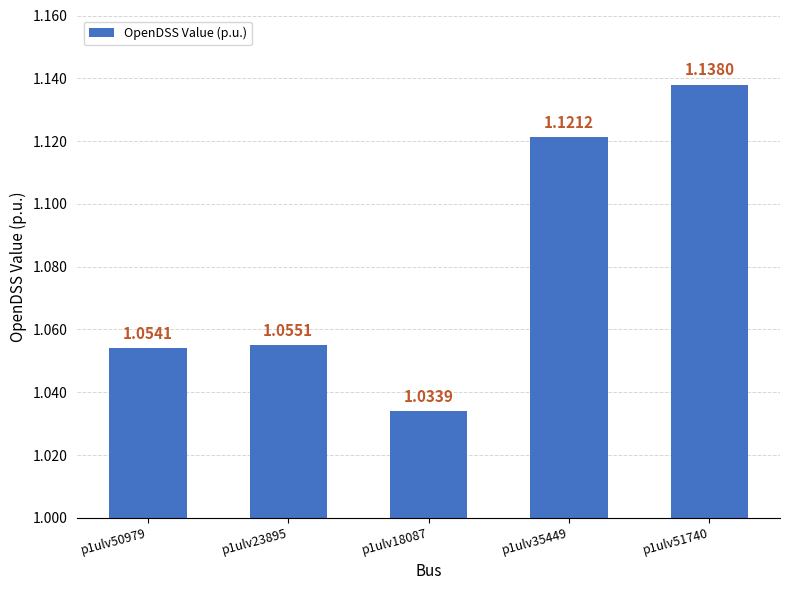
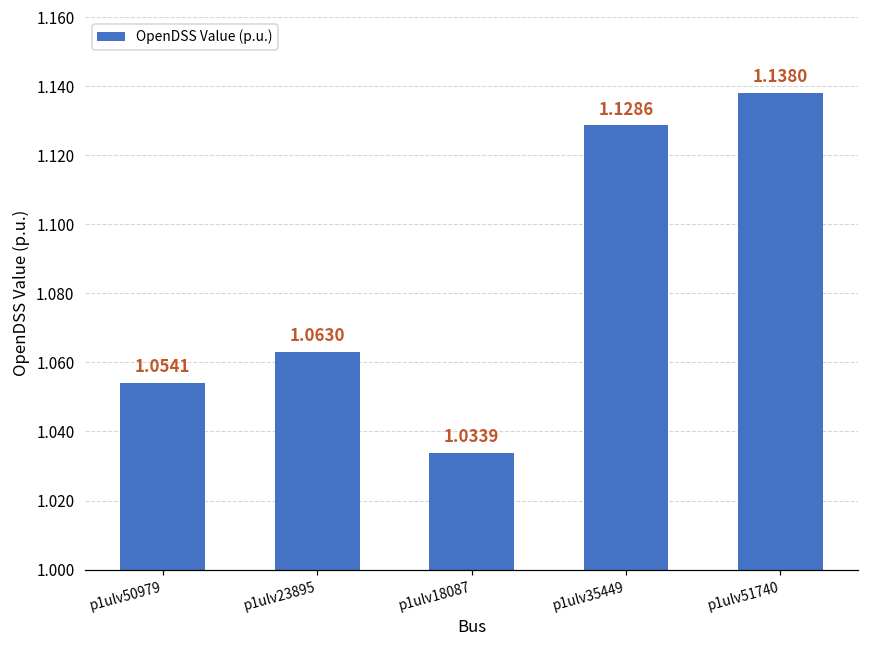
p1ulv23895: 1.0551 -> 1.0630
p1ulv35449: 1.1212 -> 1.1286
